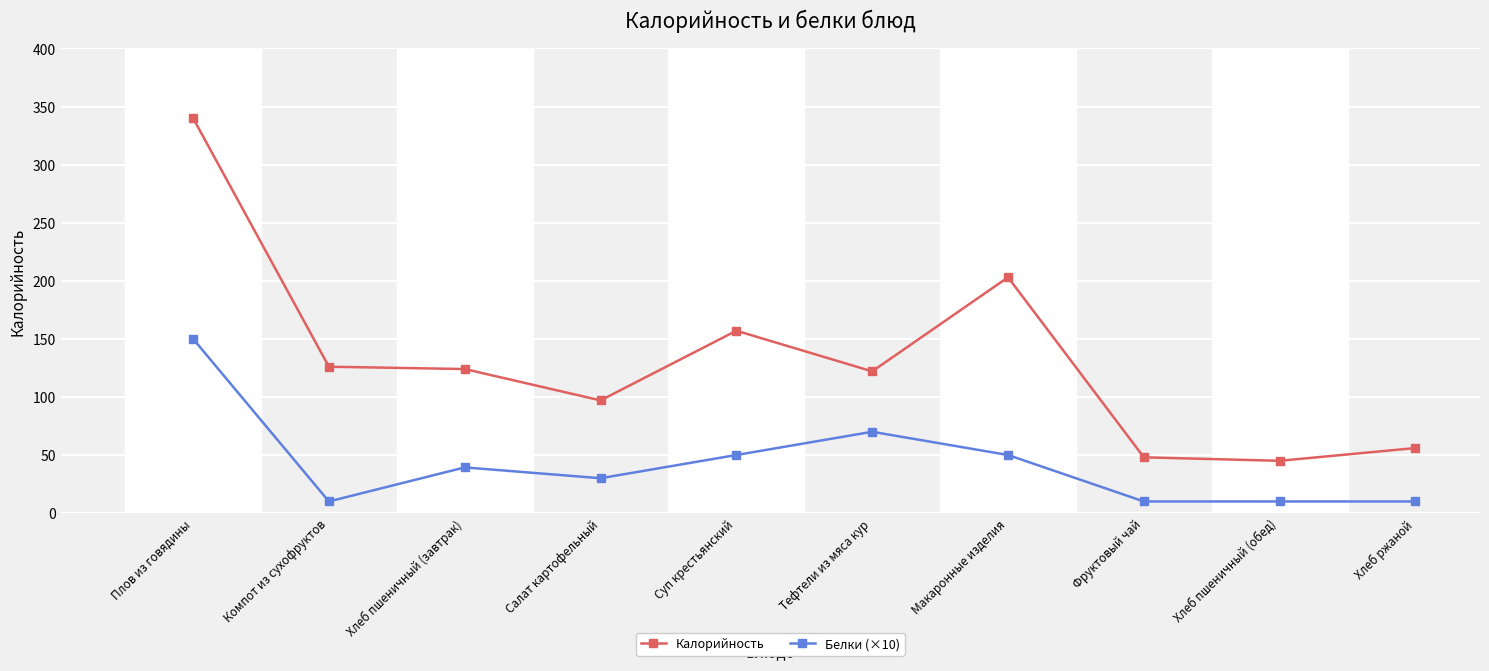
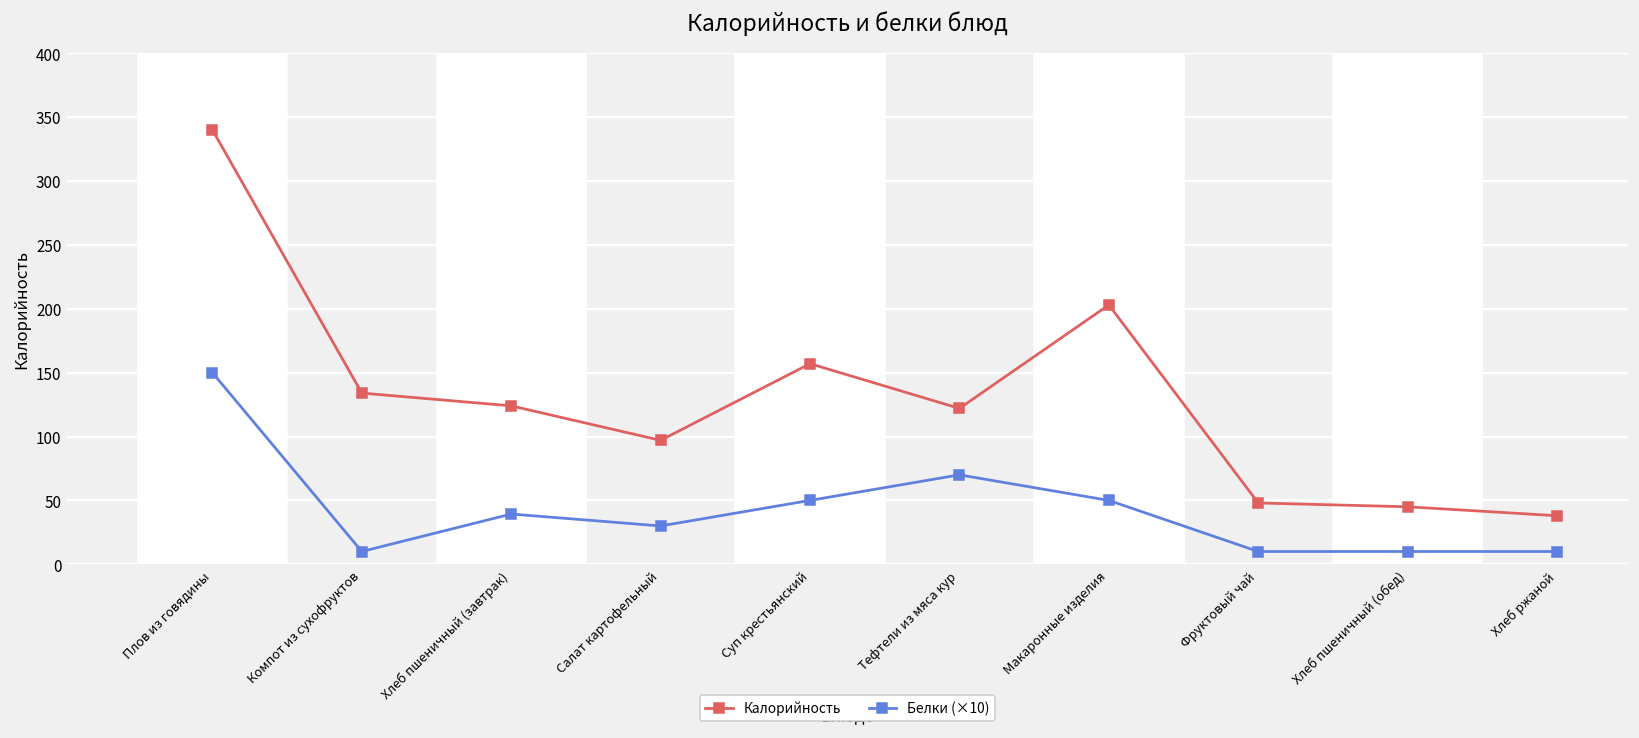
Калорийность, Компот из сухофруктов: 126 -> 134
Калорийность, Хлеб ржаной: 56 -> 38
